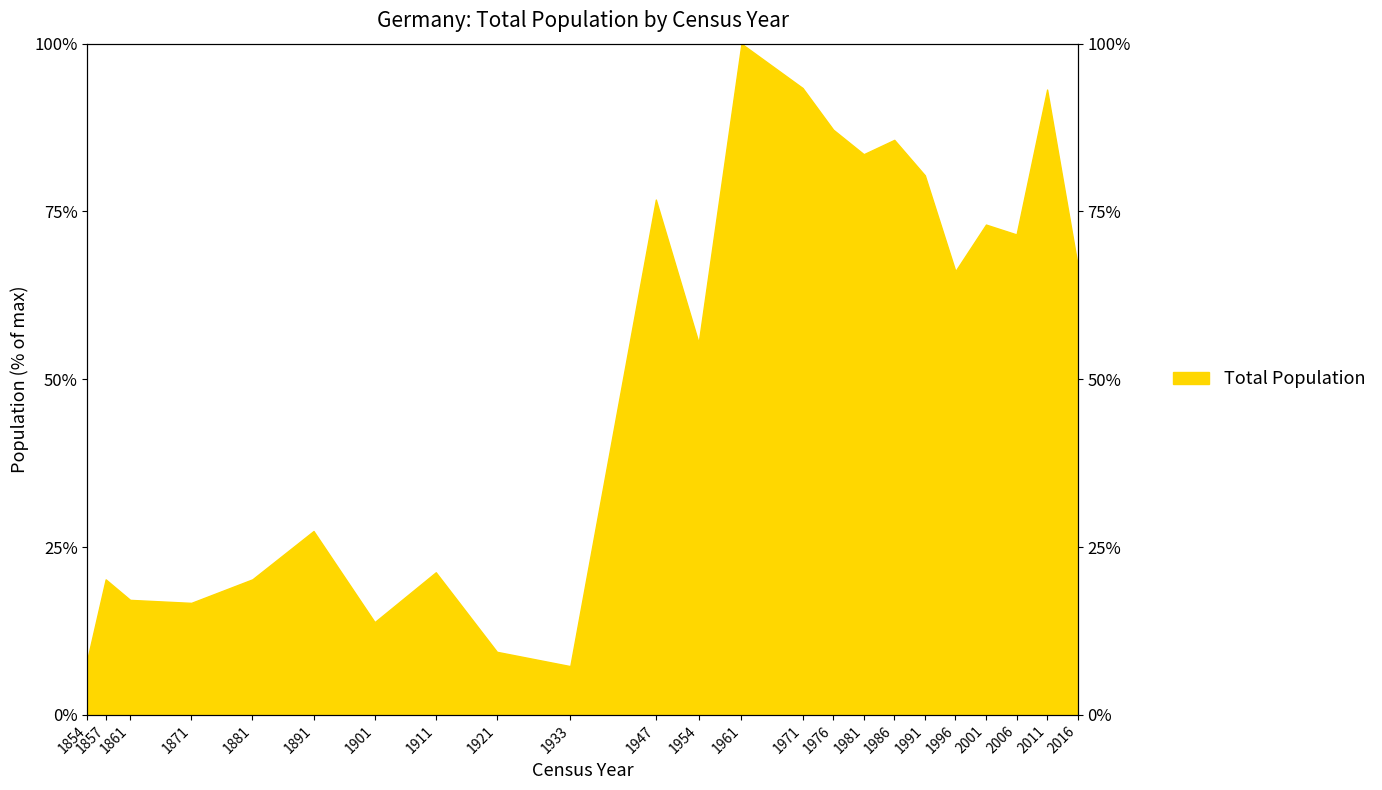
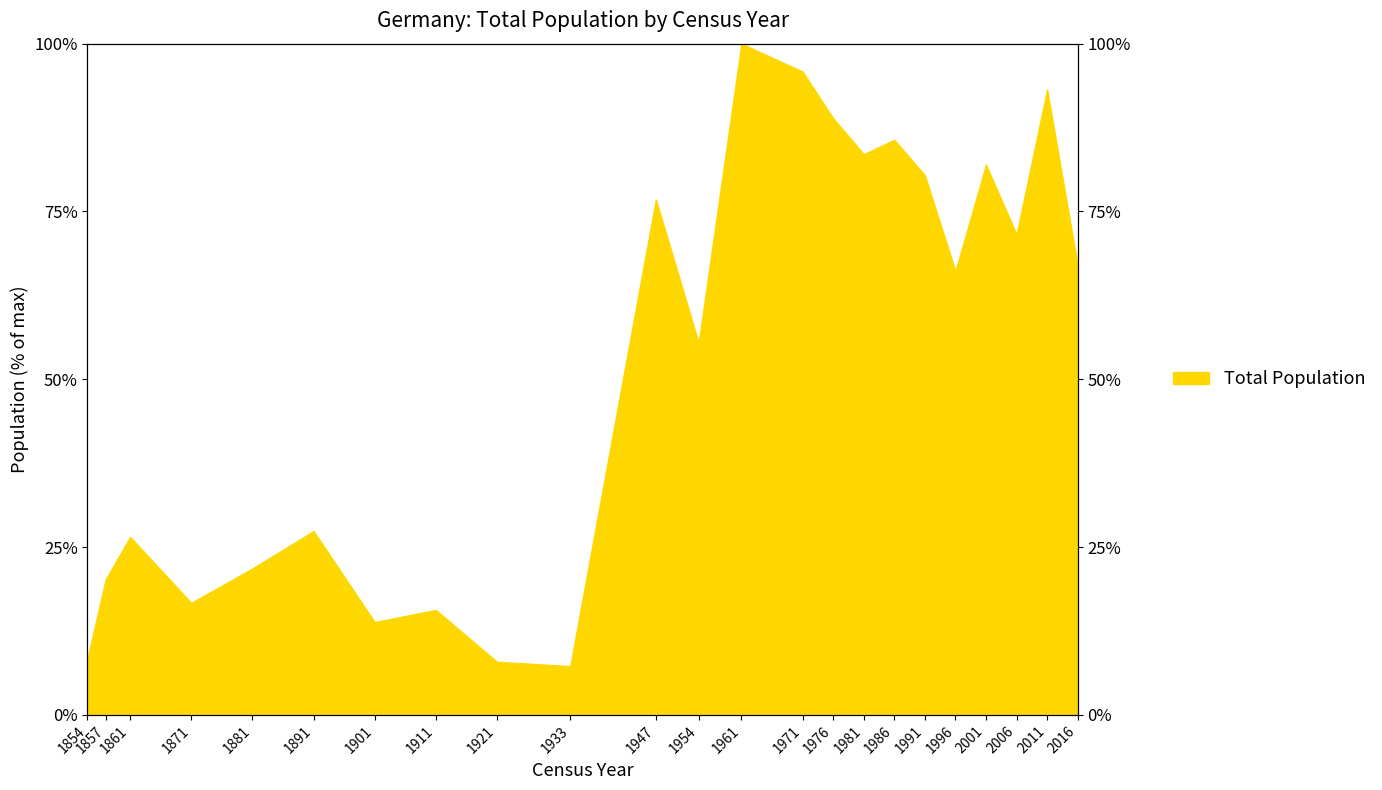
1861: 17% -> 27%
1881: 20% -> 22%
1911: 21% -> 16%
1921: 9% -> 8%
1971: 93% -> 96%
1976: 87% -> 89%
2001: 73% -> 82%
